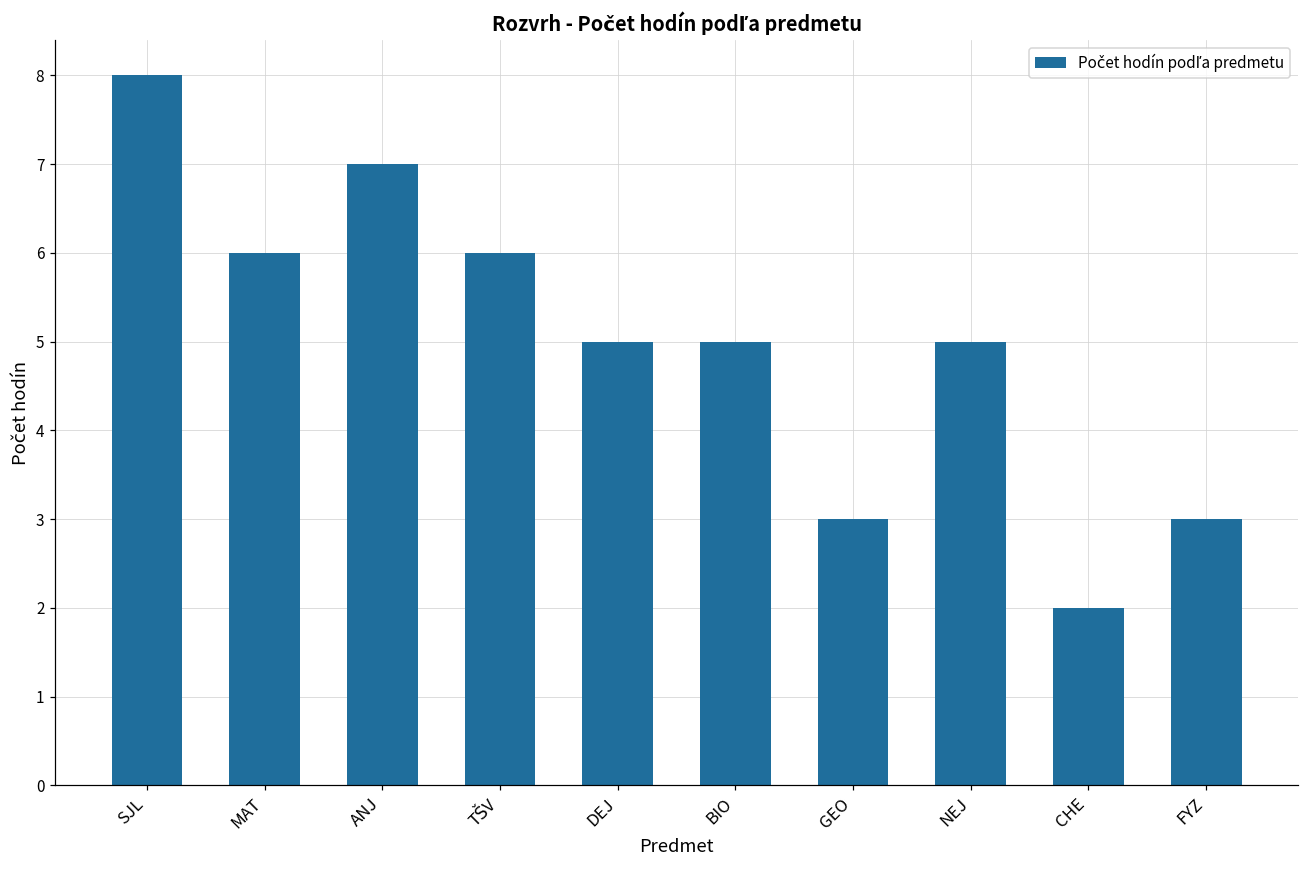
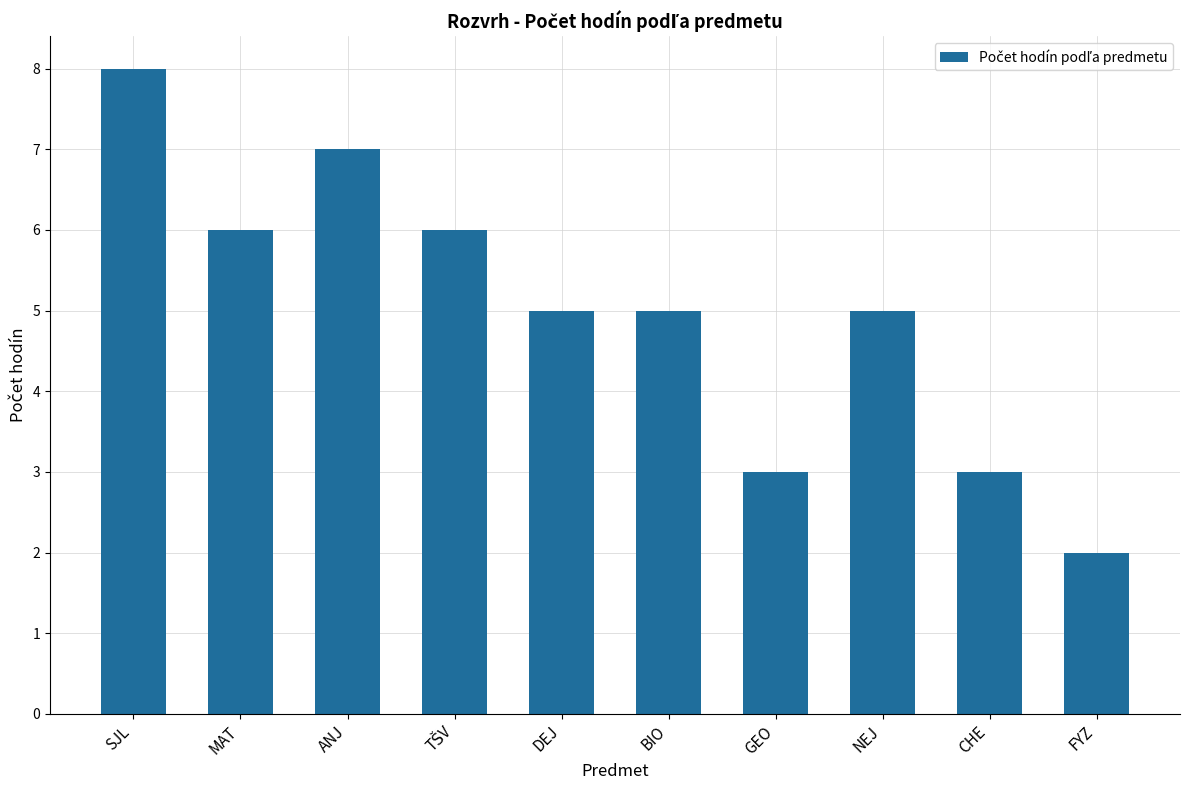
CHE: 2 -> 3
FYZ: 3 -> 2
